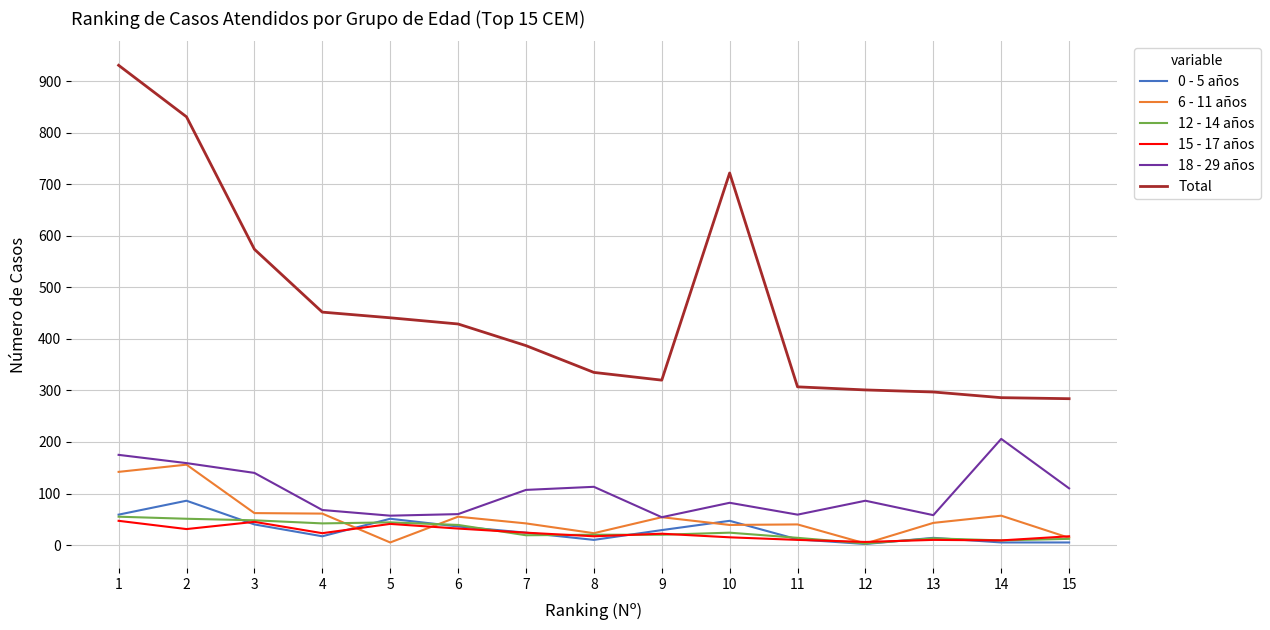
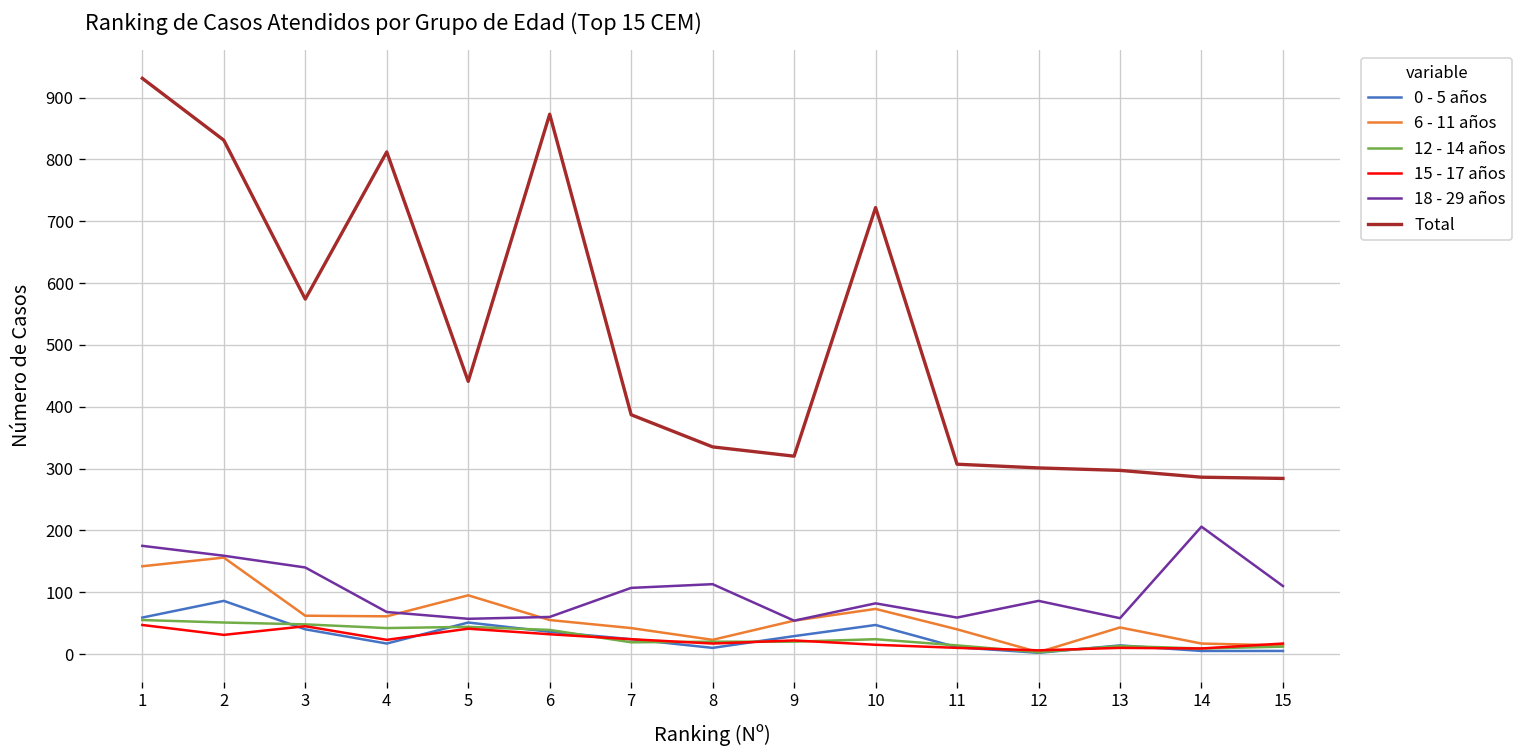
Total, 4: 450 -> 810
6 - 11 años, 5: 10 -> 100
Total, 6: 430 -> 870
6 - 11 años, 10: 40 -> 70
6 - 11 años, 14: 60 -> 20
